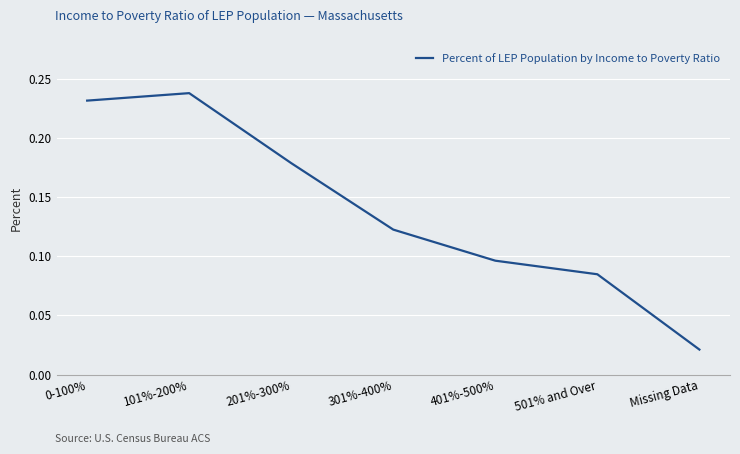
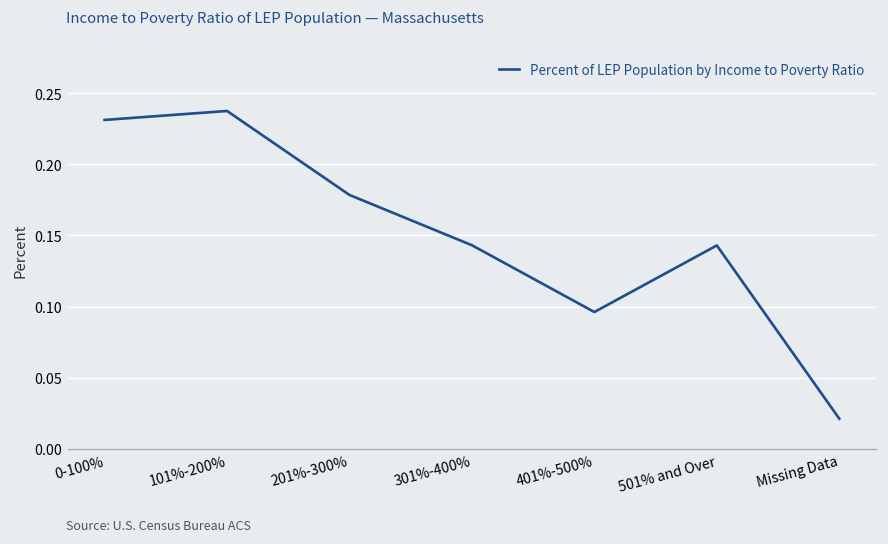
301%-400%: 0.122 -> 0.143
501% and Over: 0.085 -> 0.143
